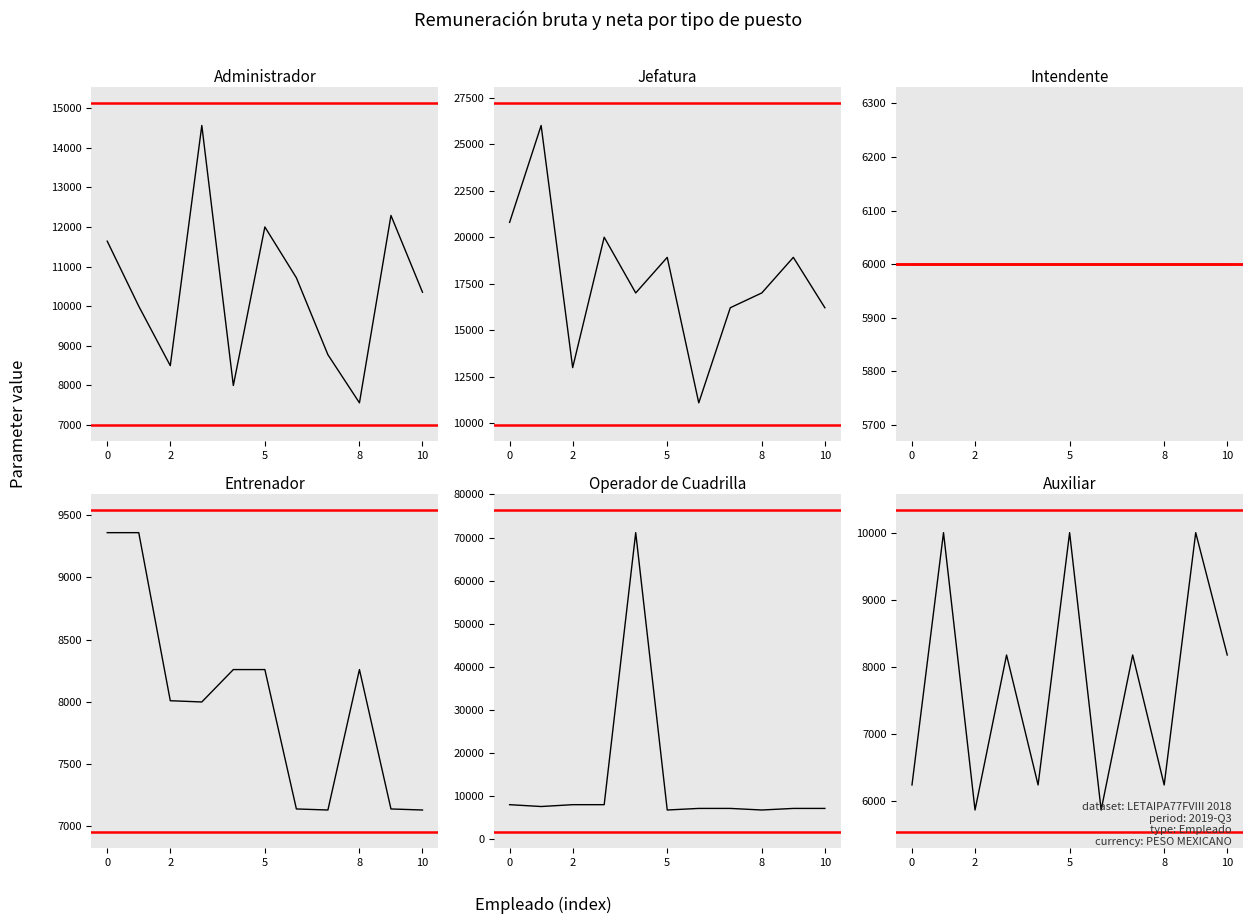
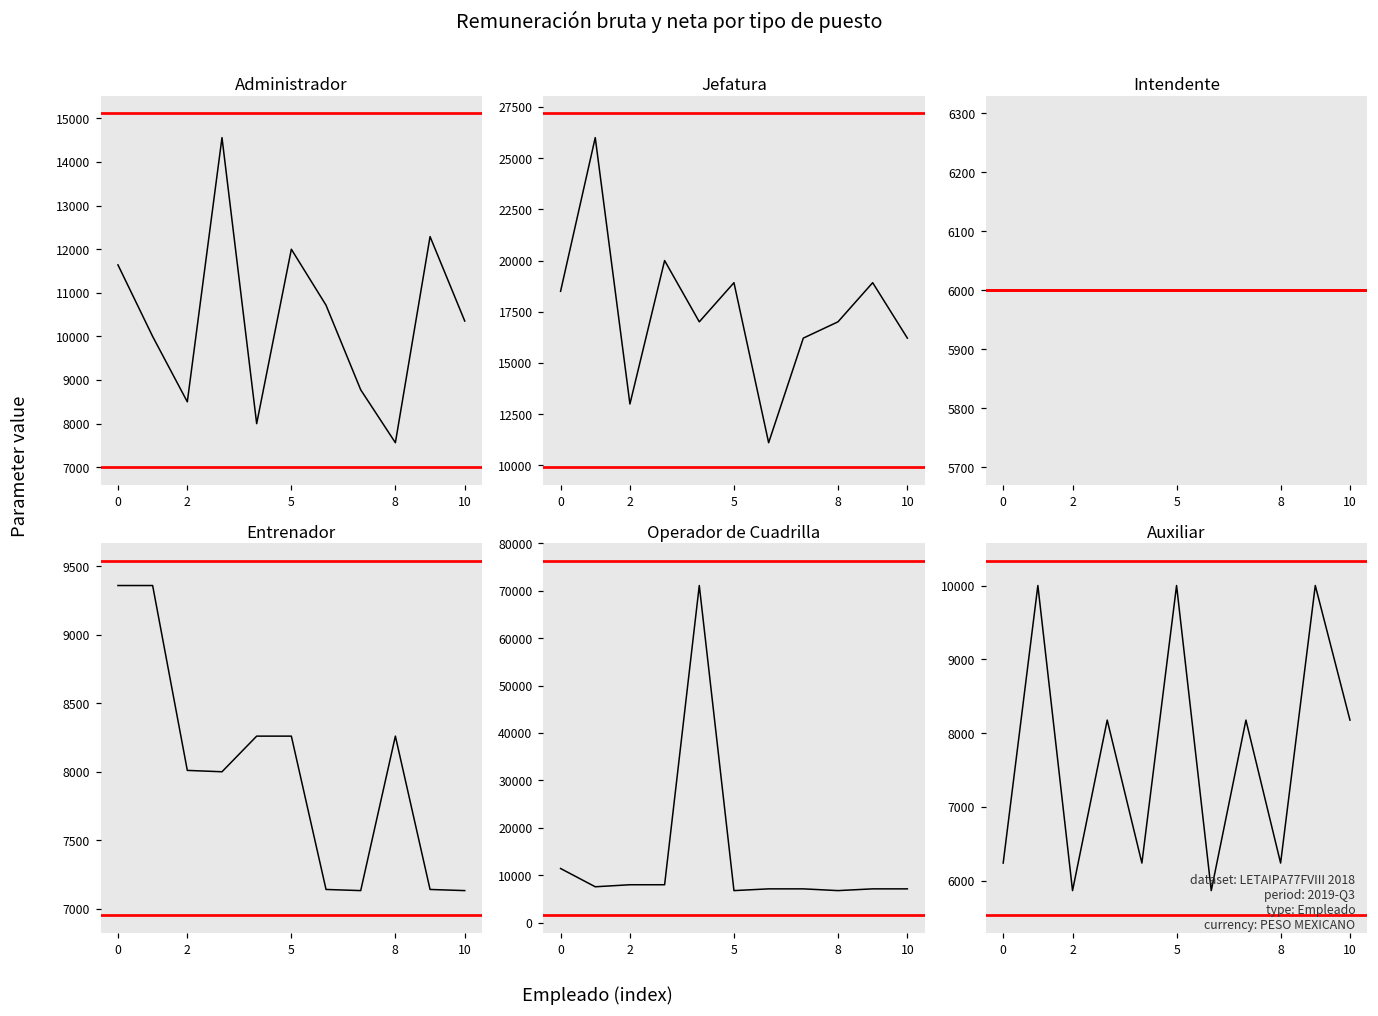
Jefatura, 0: 20800 -> 18500
Operador de Cuadrilla, 0: 8000 -> 11000
